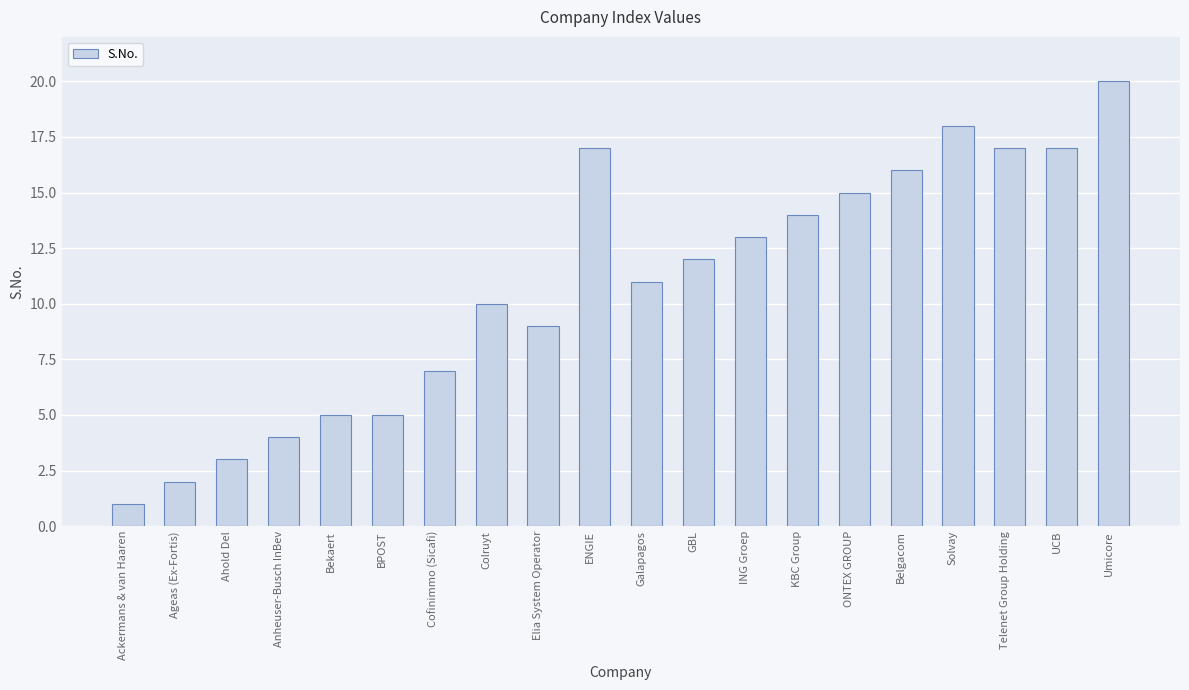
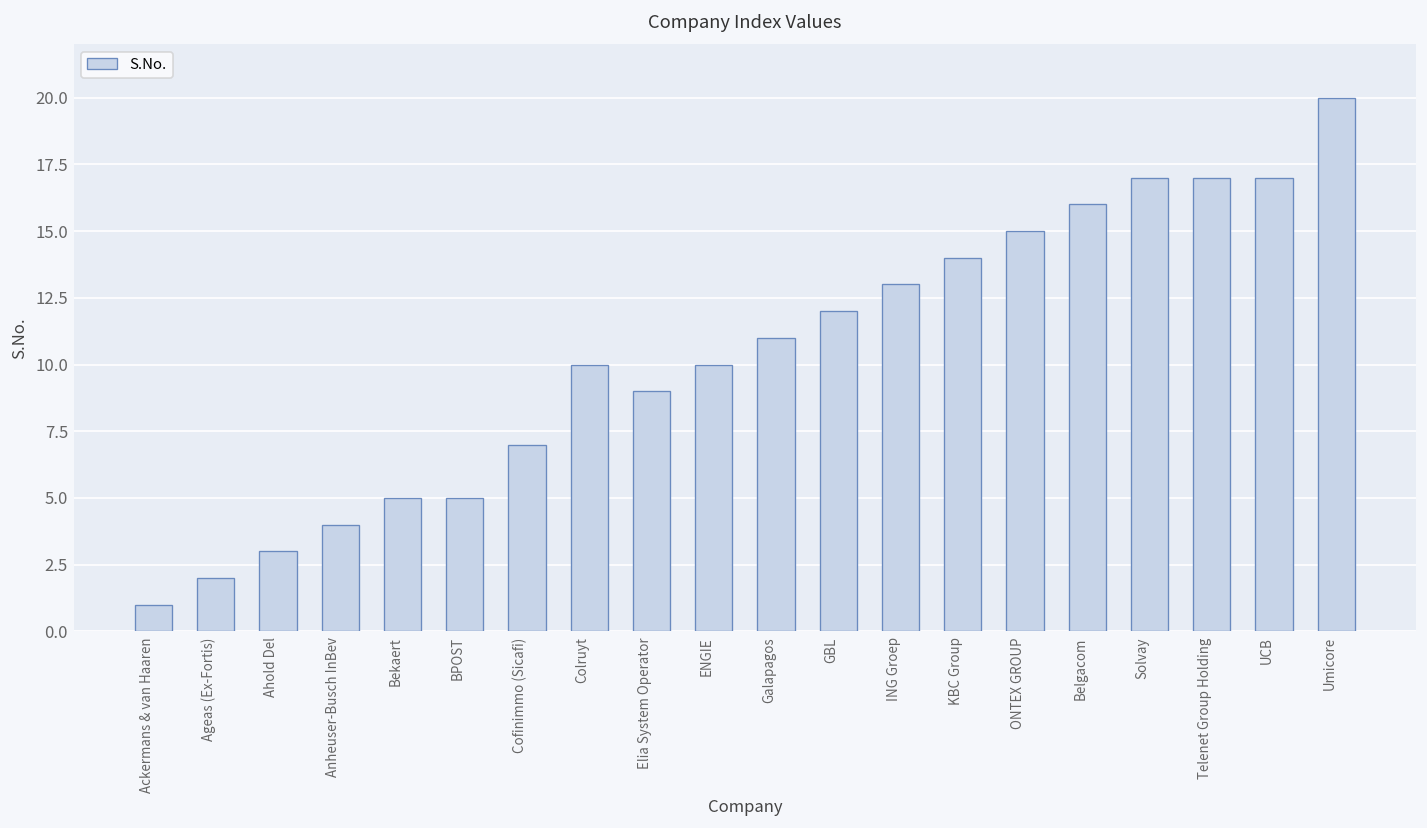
ENGIE: 17 -> 10
Solvay: 18 -> 17
